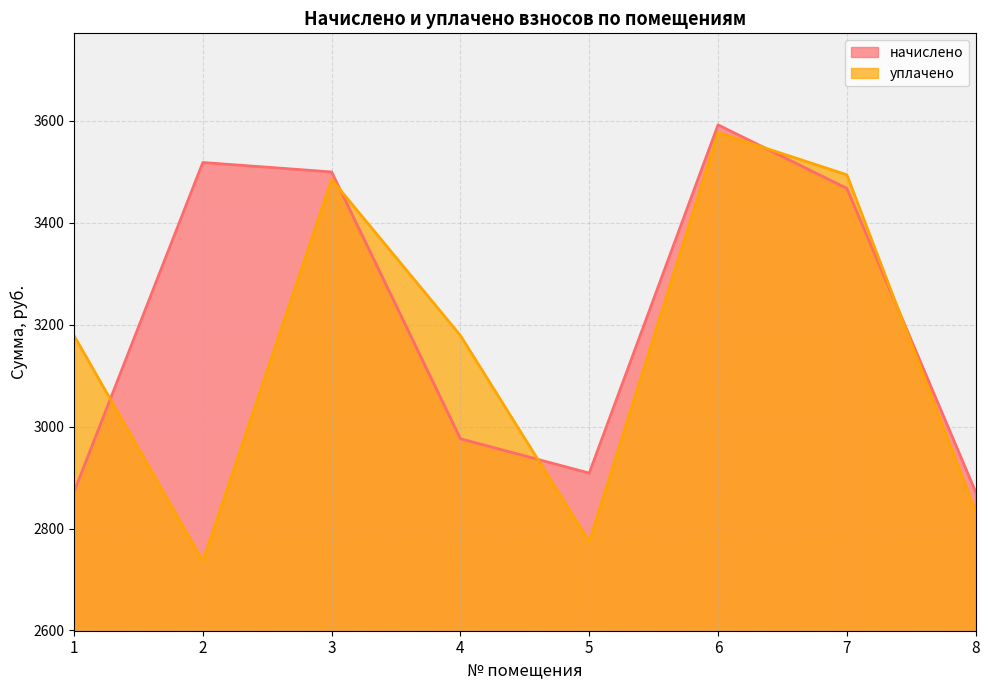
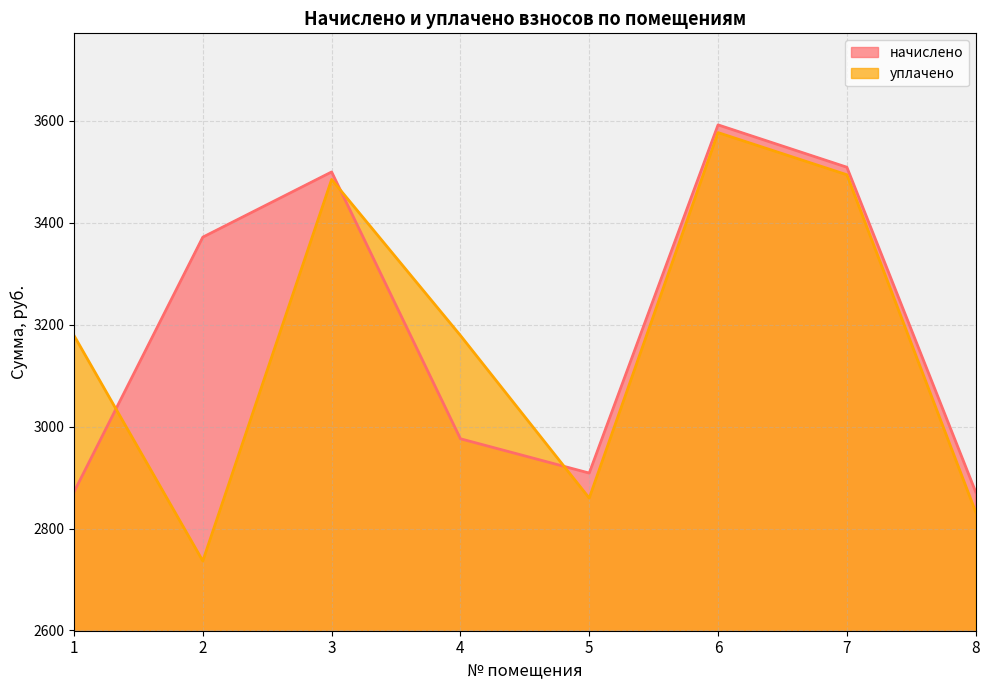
начислено, 2: 3520 -> 3370
уплачено, 5: 2770 -> 2860
начислено, 7: 3470 -> 3510
